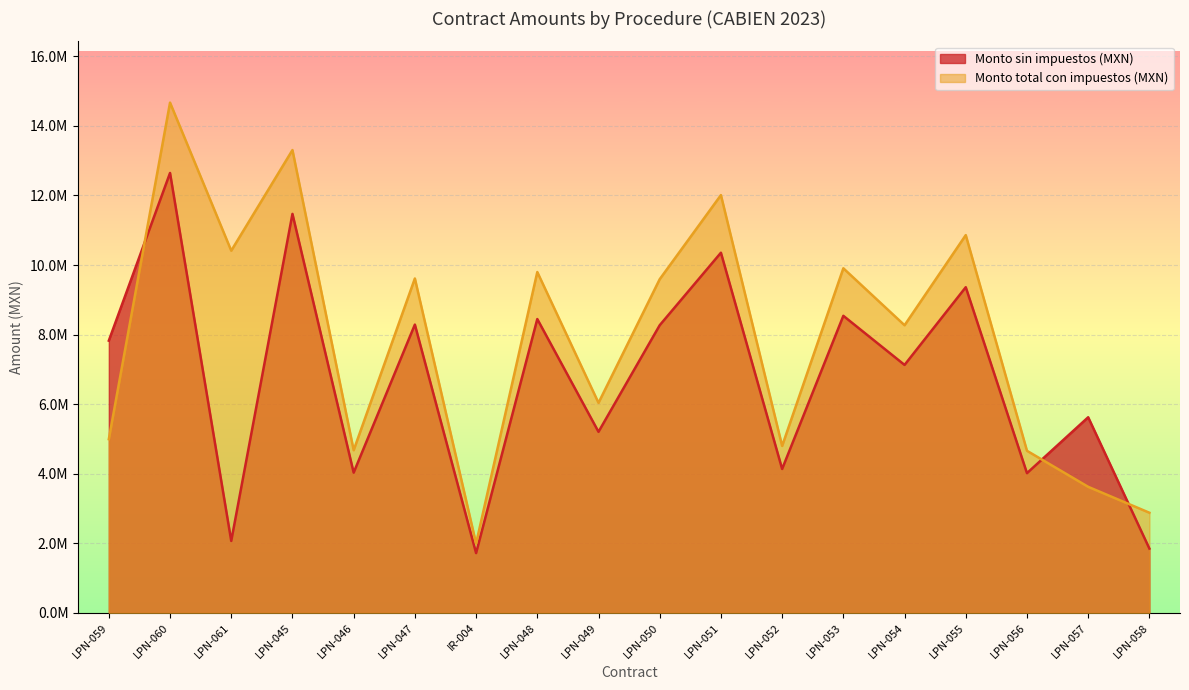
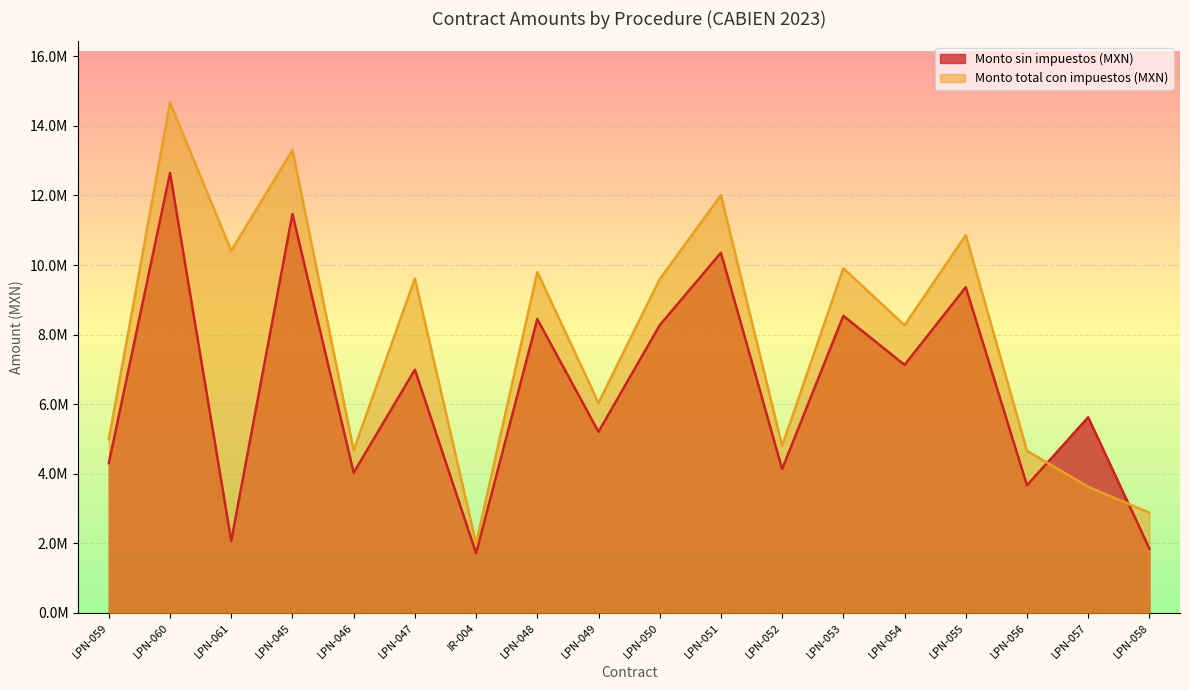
Monto sin impuestos (MXN), LPN-059: 7800000 -> 4300000
Monto sin impuestos (MXN), LPN-047: 8300000 -> 7000000
Monto sin impuestos (MXN), LPN-056: 4000000 -> 3700000
